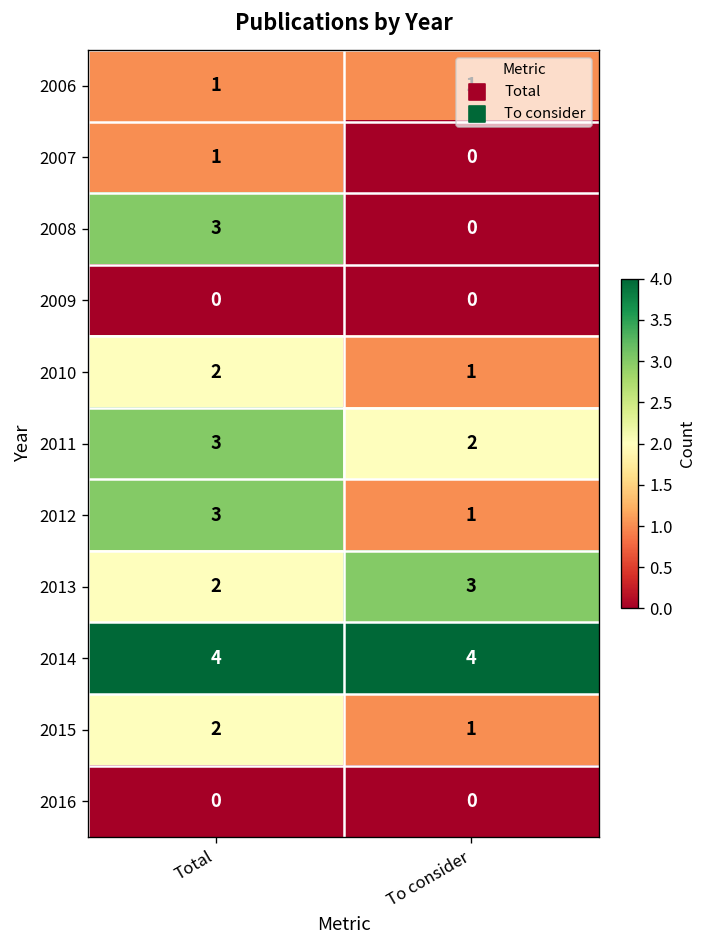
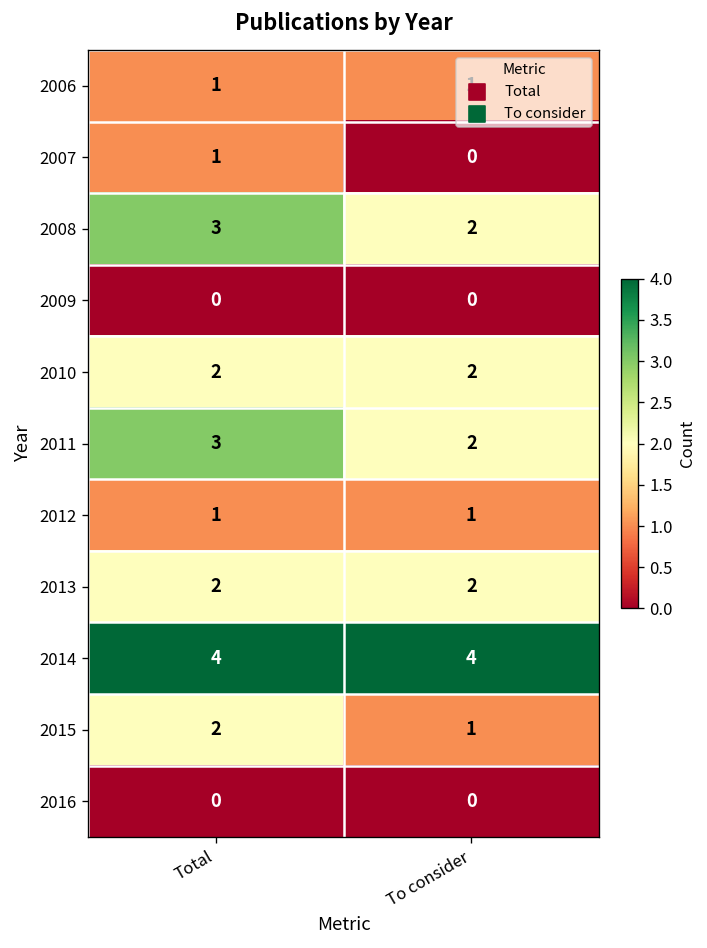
2008, To consider: 0 -> 2
2010, To consider: 1 -> 2
2012, Total: 3 -> 1
2013, To consider: 3 -> 2
